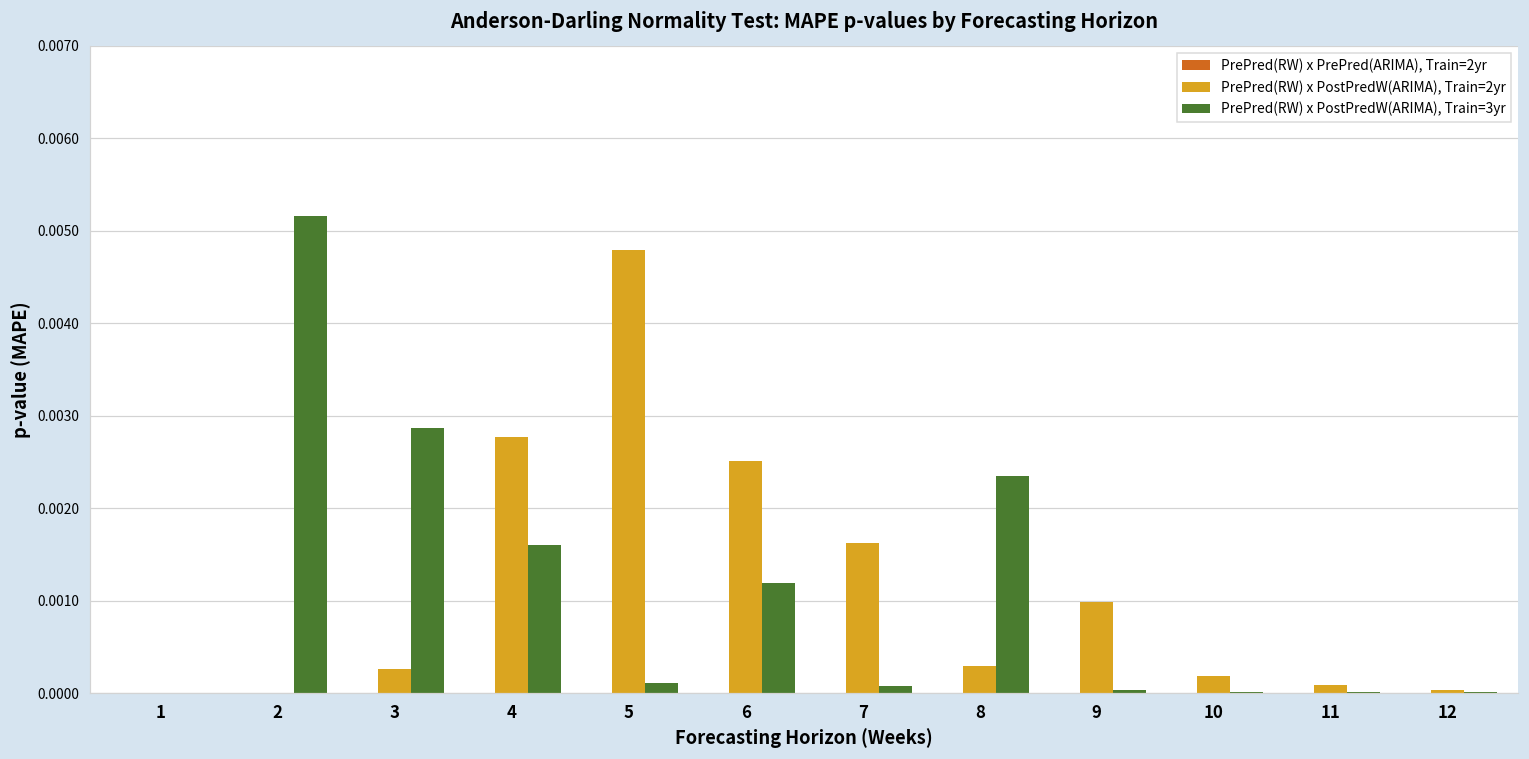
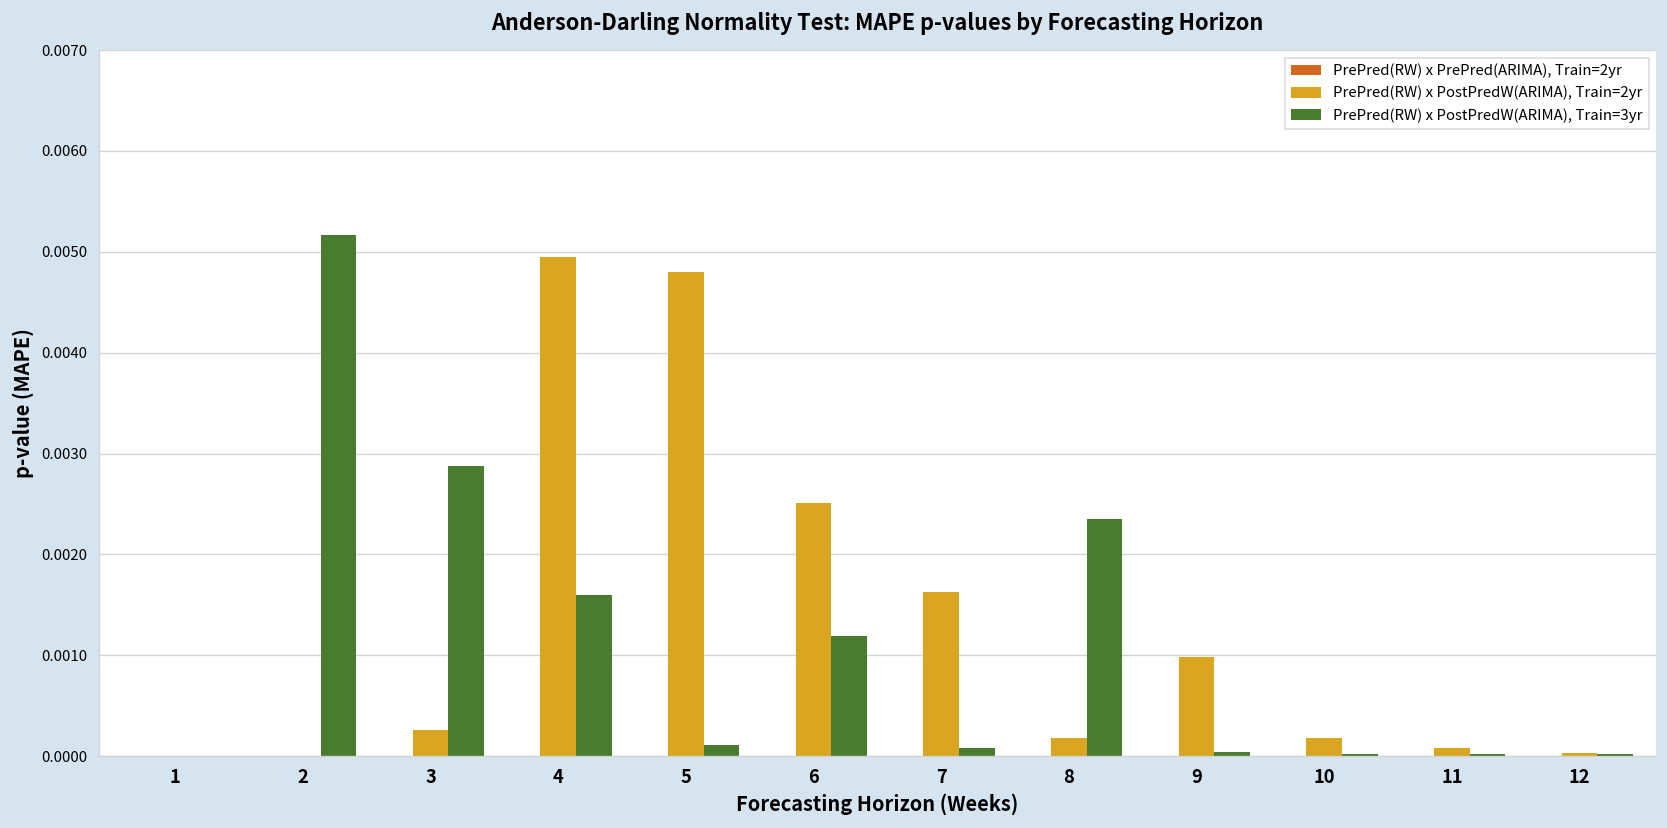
PrePred(RW) x PostPredW(ARIMA), Train=2yr, 4: 0.0028 -> 0.0050
PrePred(RW) x PostPredW(ARIMA), Train=2yr, 8: 0.0003 -> 0.0002
